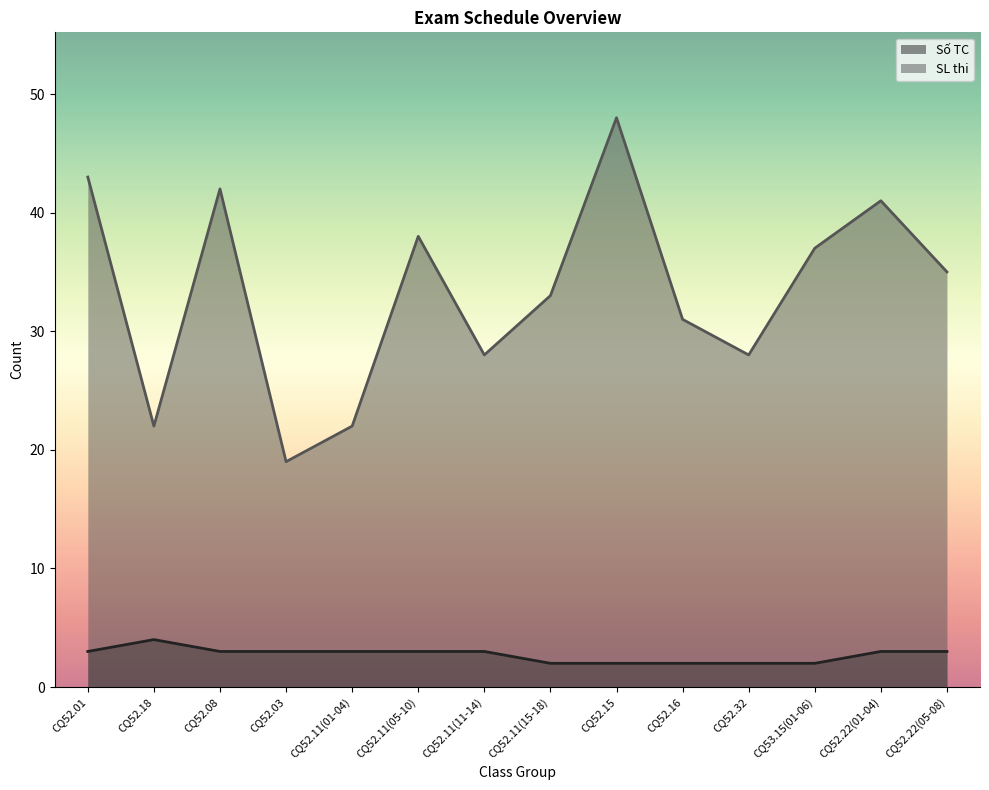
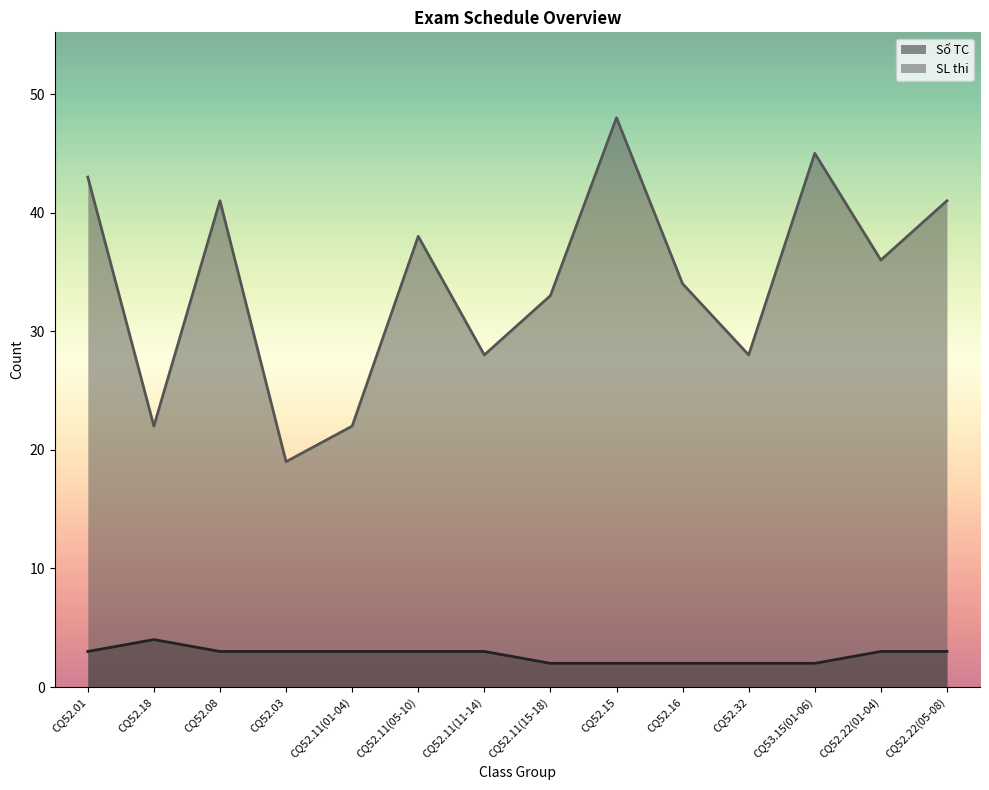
SL thi, CQ52.08: 42 -> 41
SL thi, CQ52.16: 31 -> 34
SL thi, CQ53.15(01-06): 37 -> 45
SL thi, CQ52.22(01-04): 41 -> 36
SL thi, CQ52.22(05-08): 35 -> 41
